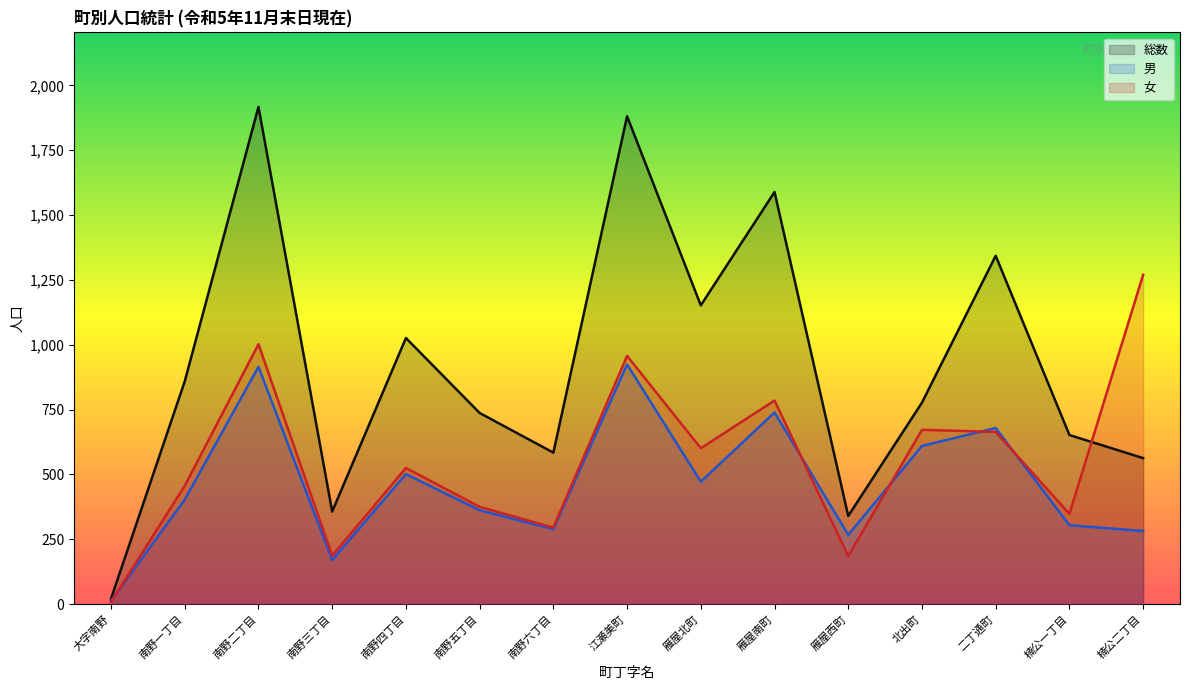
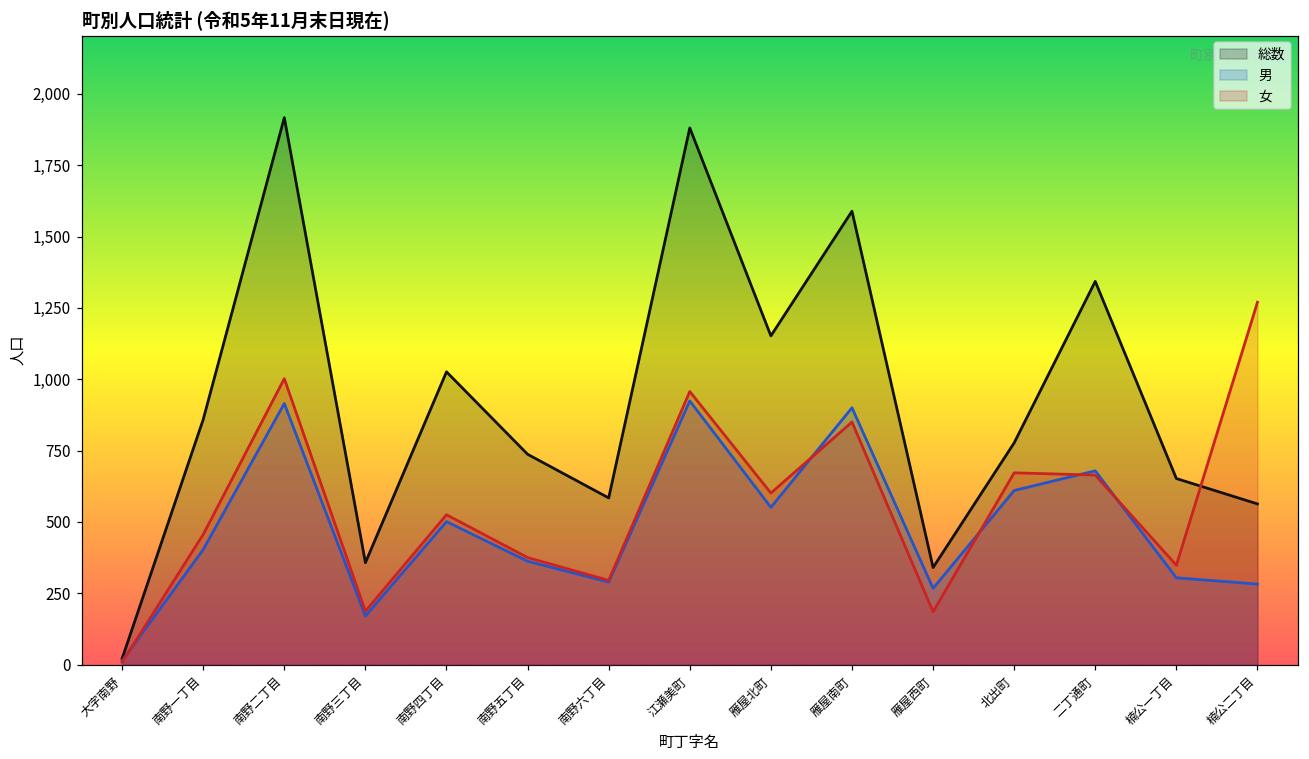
男, 雁屋北町: 470 -> 550
男, 雁屋南町: 740 -> 900
女, 雁屋南町: 790 -> 850
